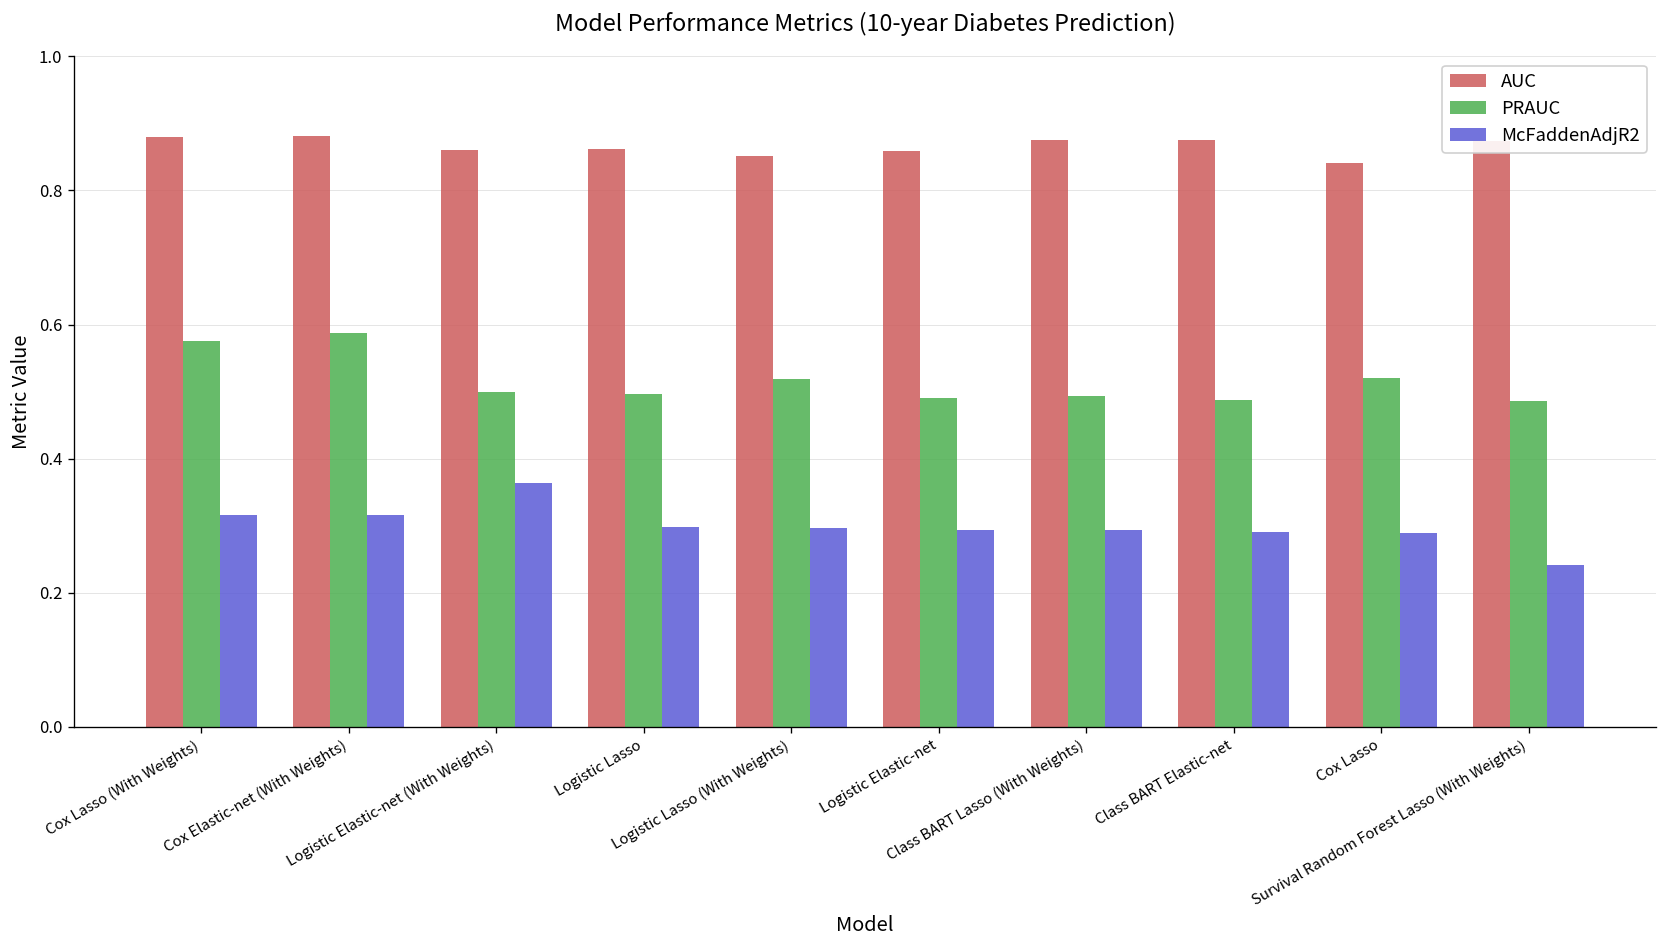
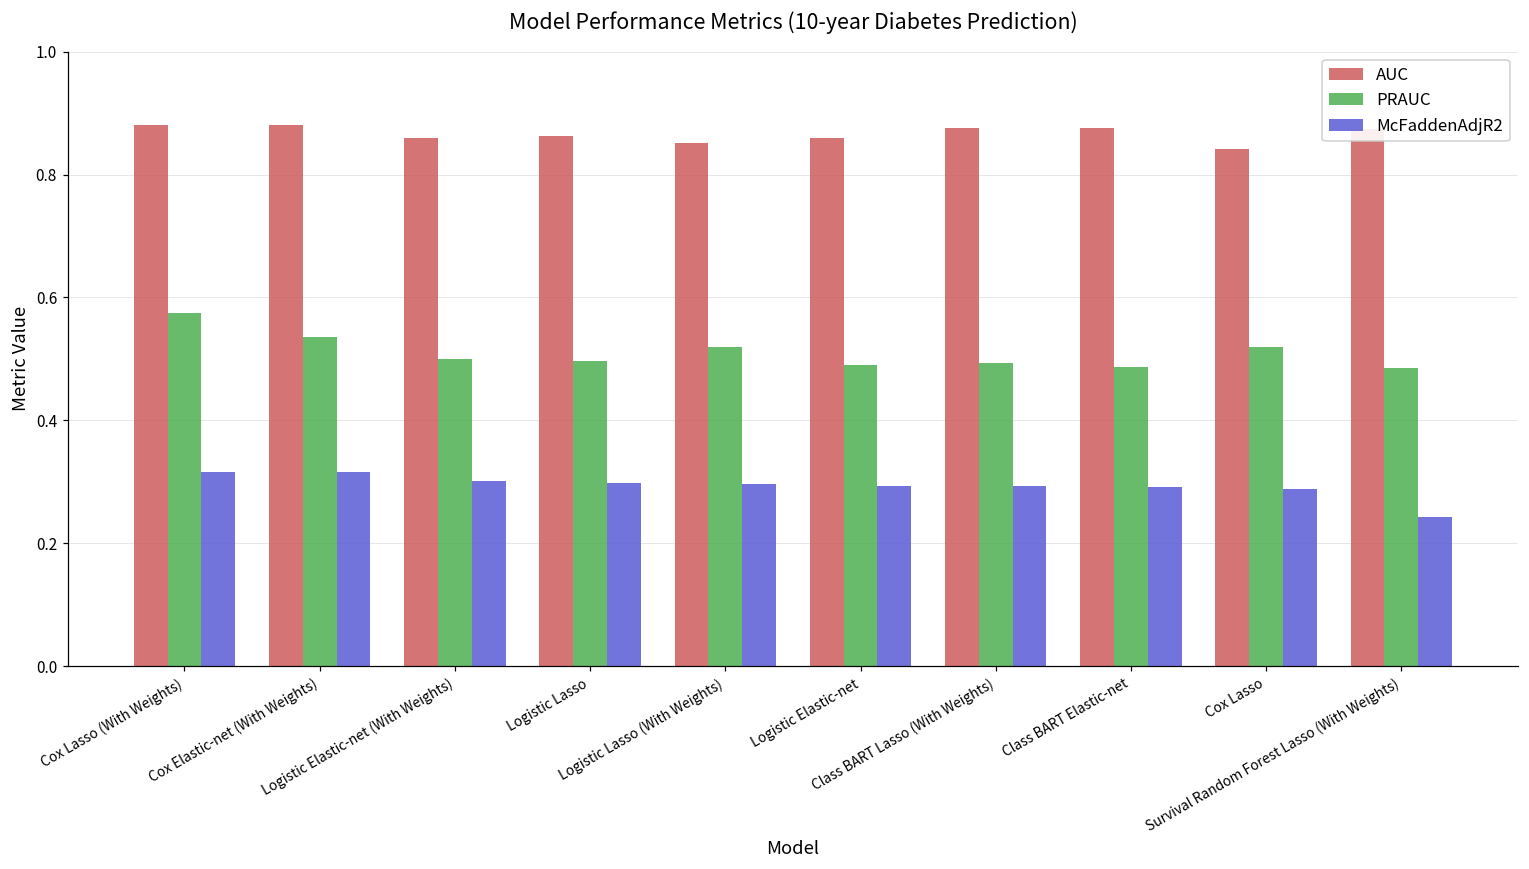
PRAUC, Cox Elastic-net (With Weights): 0.59 -> 0.54
McFaddenAdjR2, Logistic Elastic-net (With Weights): 0.36 -> 0.30
